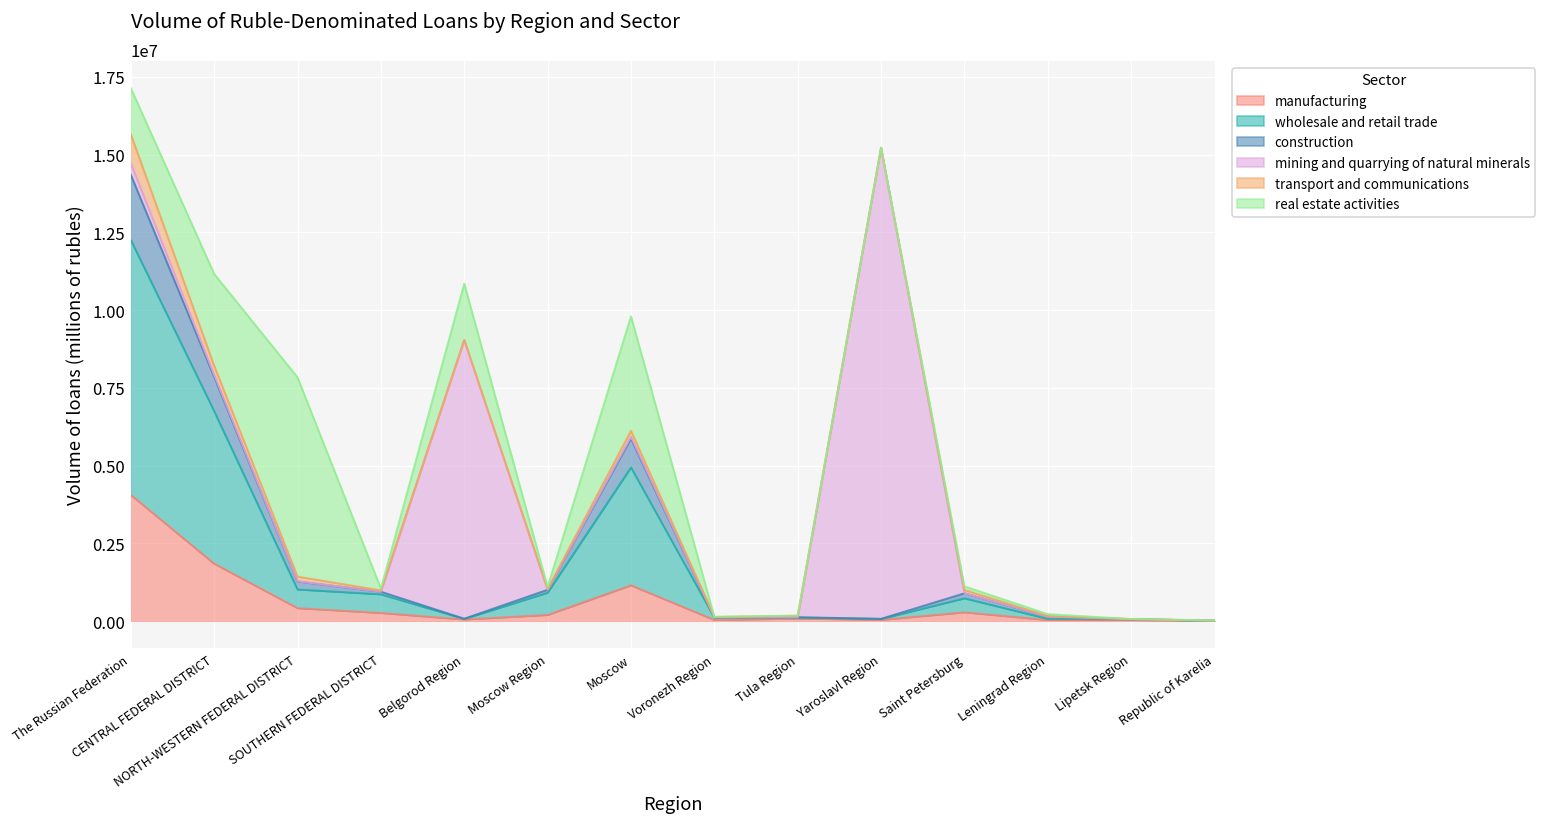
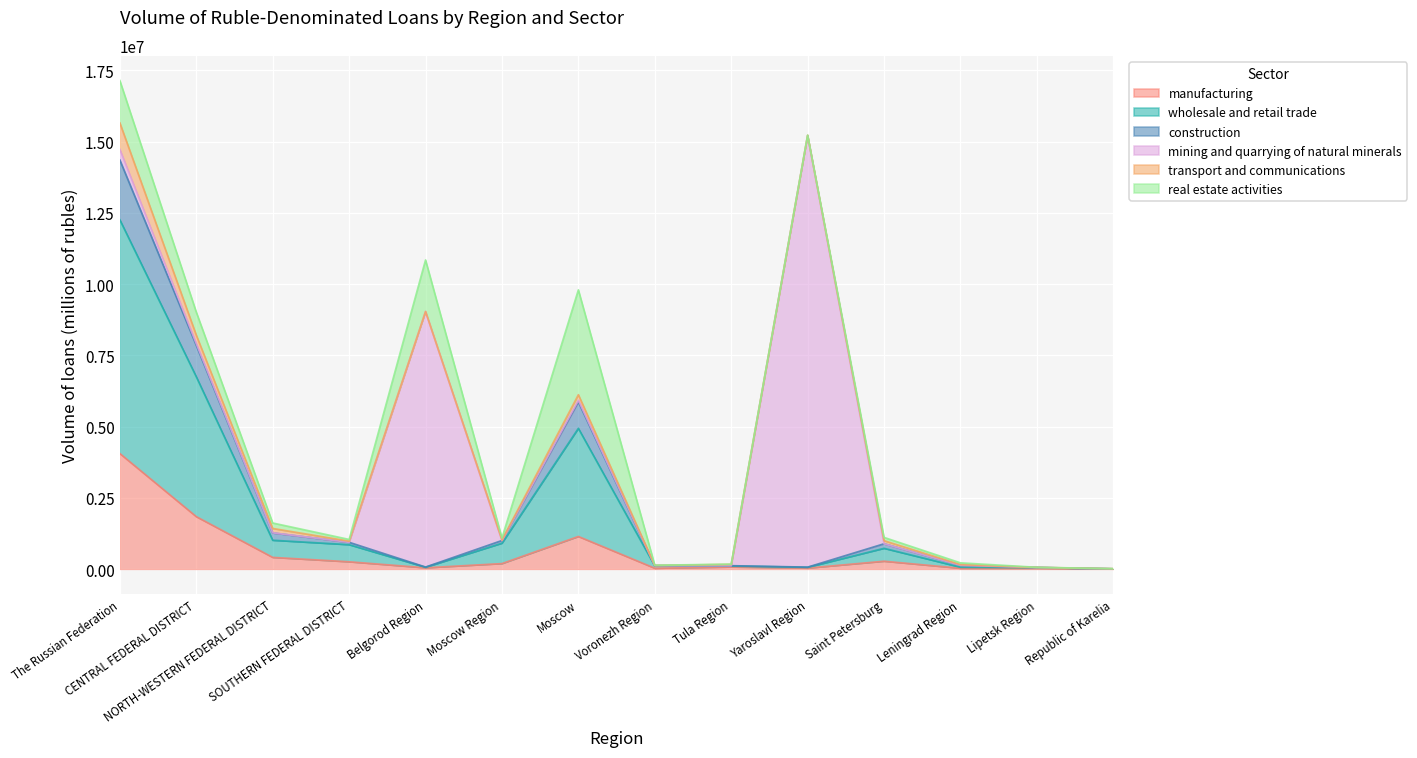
real estate activities, CENTRAL FEDERAL DISTRICT: 3000000 -> 800000
real estate activities, NORTH-WESTERN FEDERAL DISTRICT: 6400000 -> 200000
